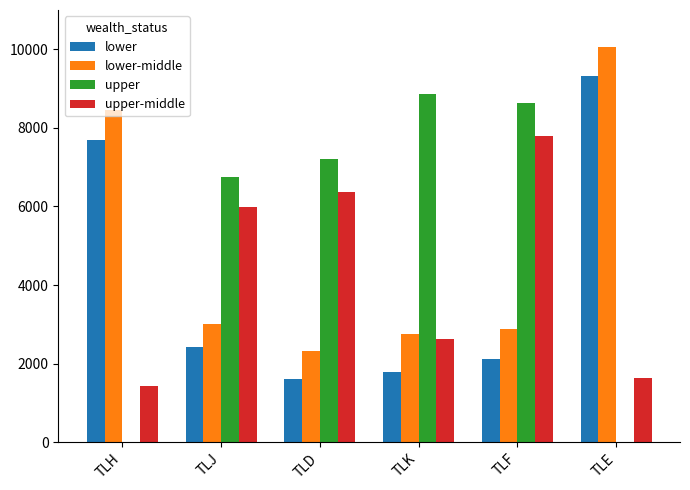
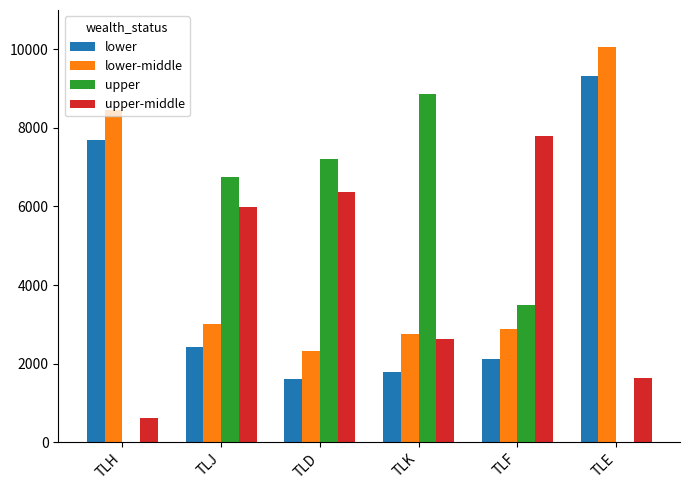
upper-middle, TLH: 1400 -> 600
upper, TLF: 8600 -> 3500
